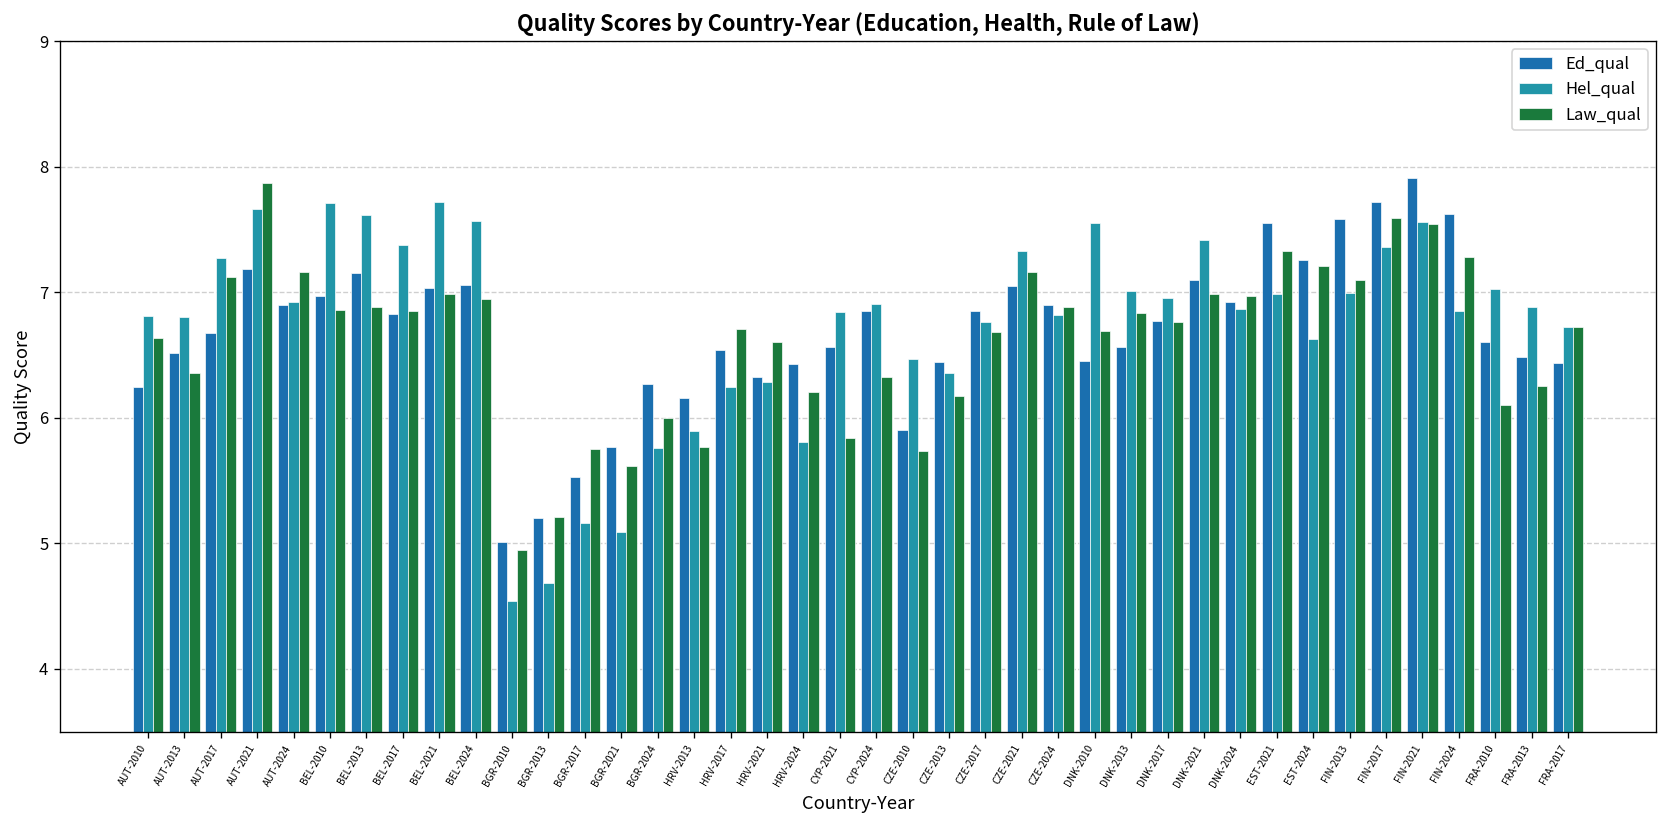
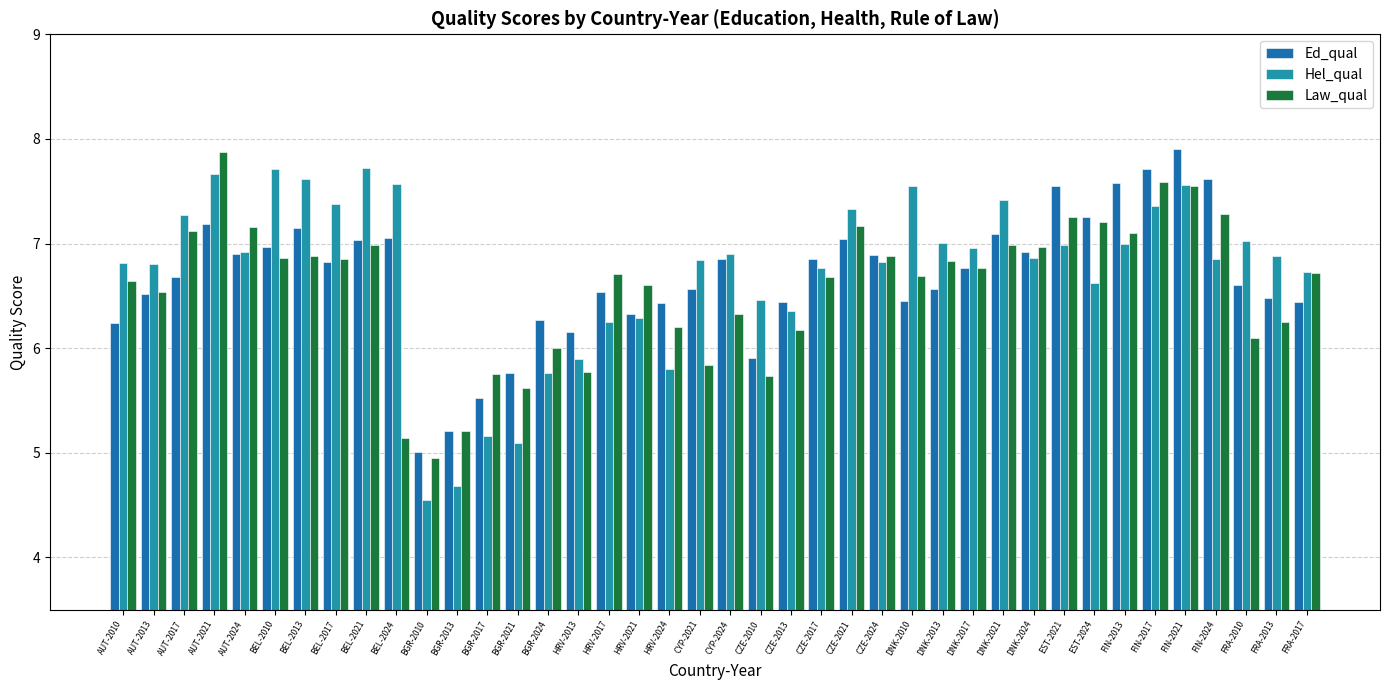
Law_qual, AUT-2013: 6.36 -> 6.53
Law_qual, BEL-2024: 6.94 -> 5.15
Law_qual, EST-2021: 7.33 -> 7.25
